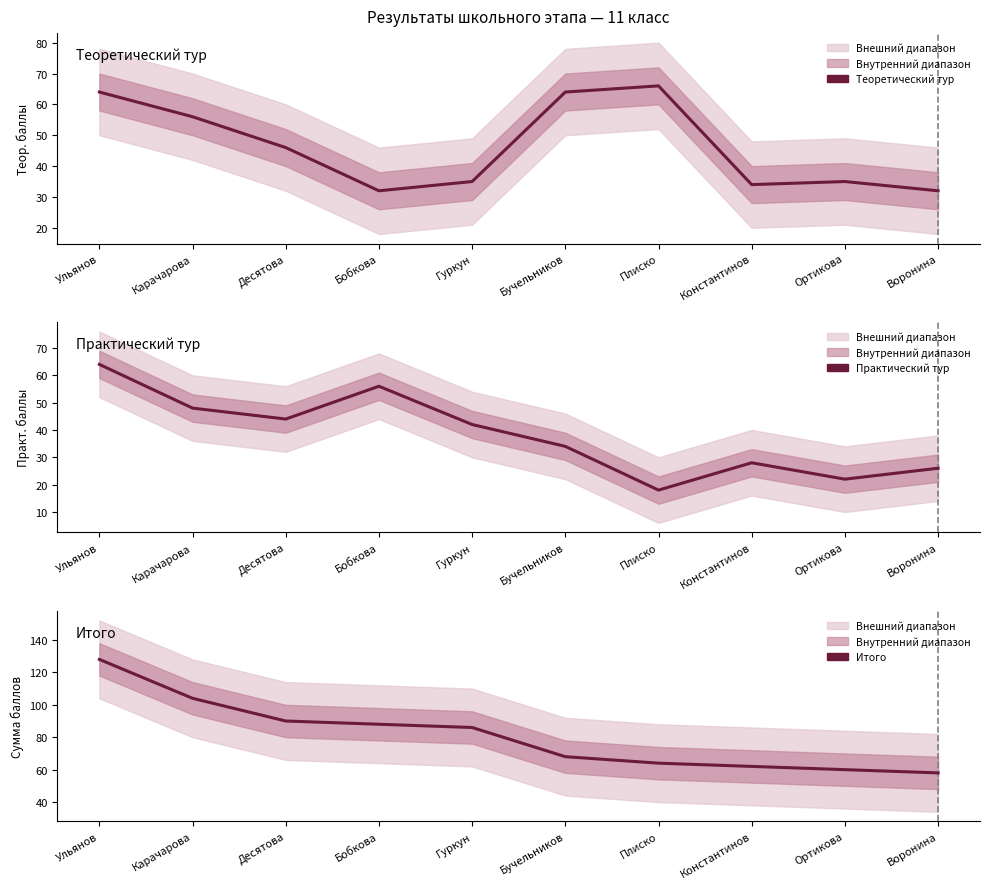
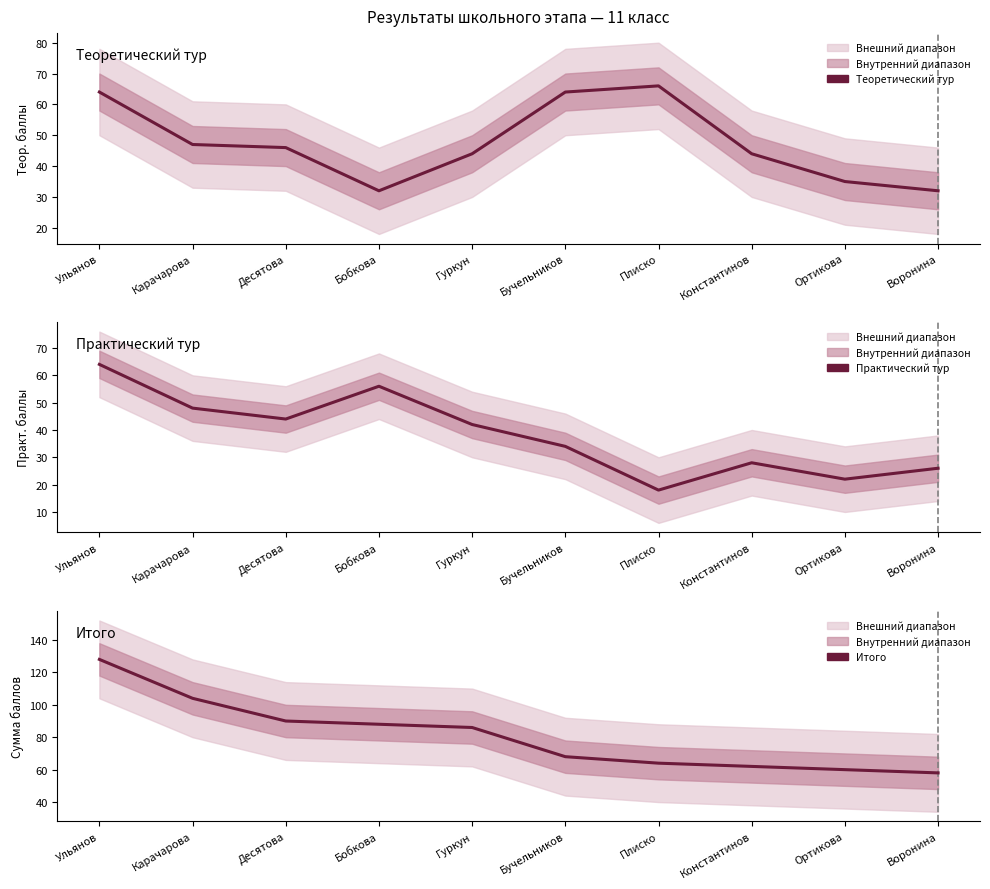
Результаты школьного этапа — 11 класс, Теоретический тур, Карачарова: 56 -> 47
Результаты школьного этапа — 11 класс, Теоретический тур, Гуркун: 35 -> 44
Результаты школьного этапа — 11 класс, Теоретический тур, Константинов: 34 -> 44
